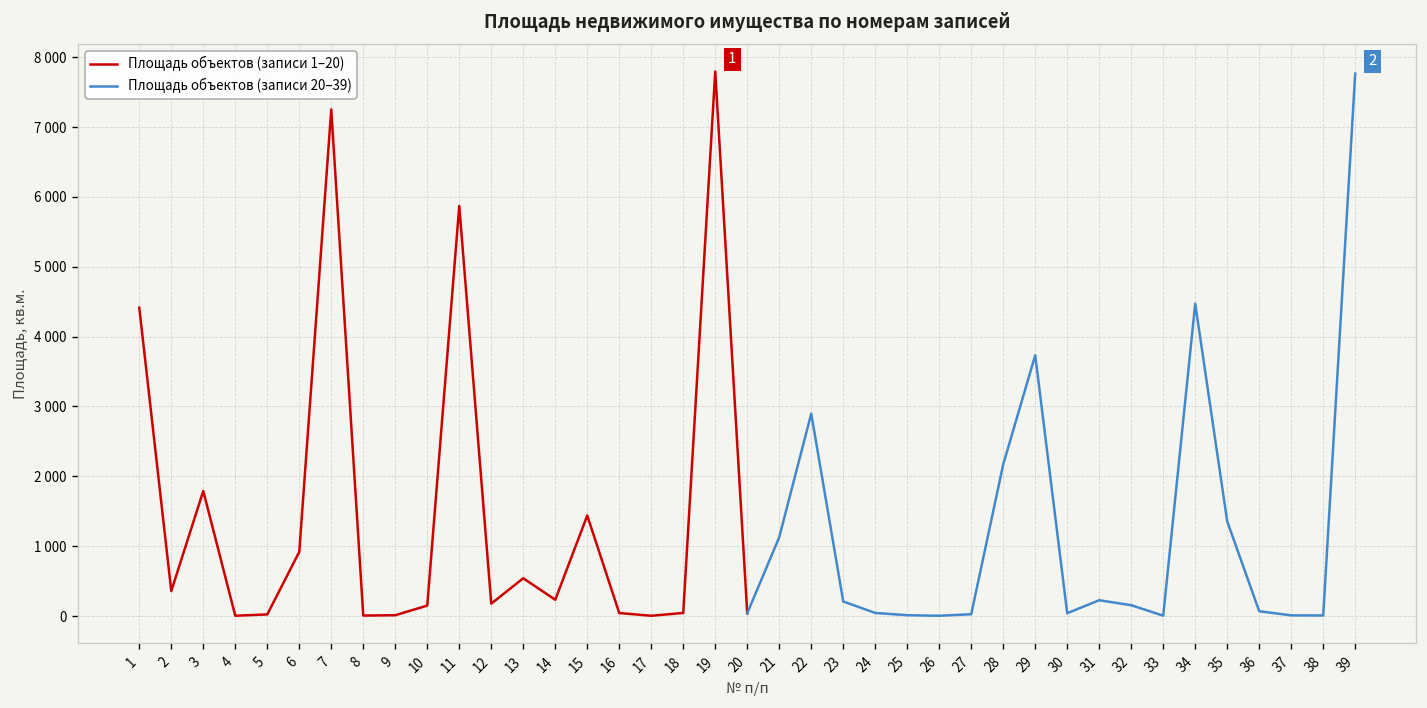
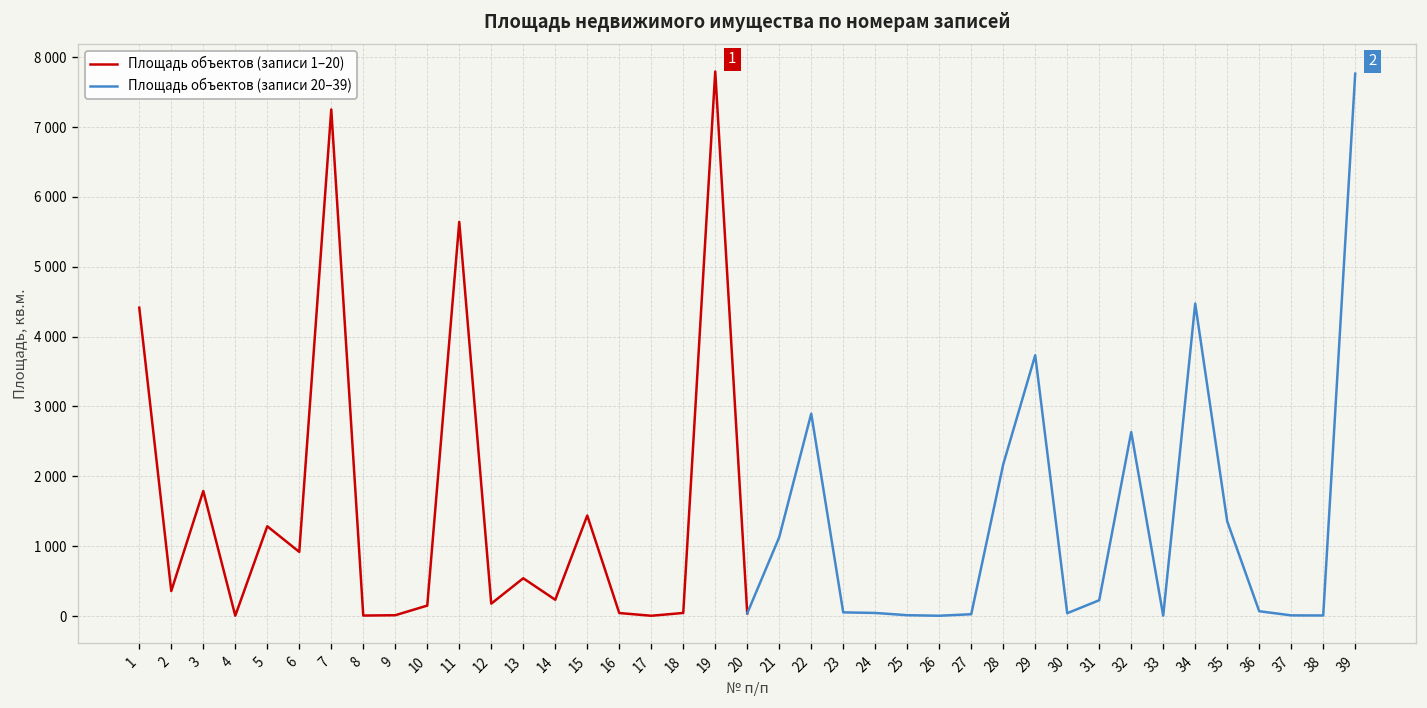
Площадь объектов (записи 1–20), 5: 0 -> 1300
Площадь объектов (записи 1–20), 11: 5900 -> 5600
Площадь объектов (записи 20–39), 23: 200 -> 100
Площадь объектов (записи 20–39), 32: 200 -> 2600
